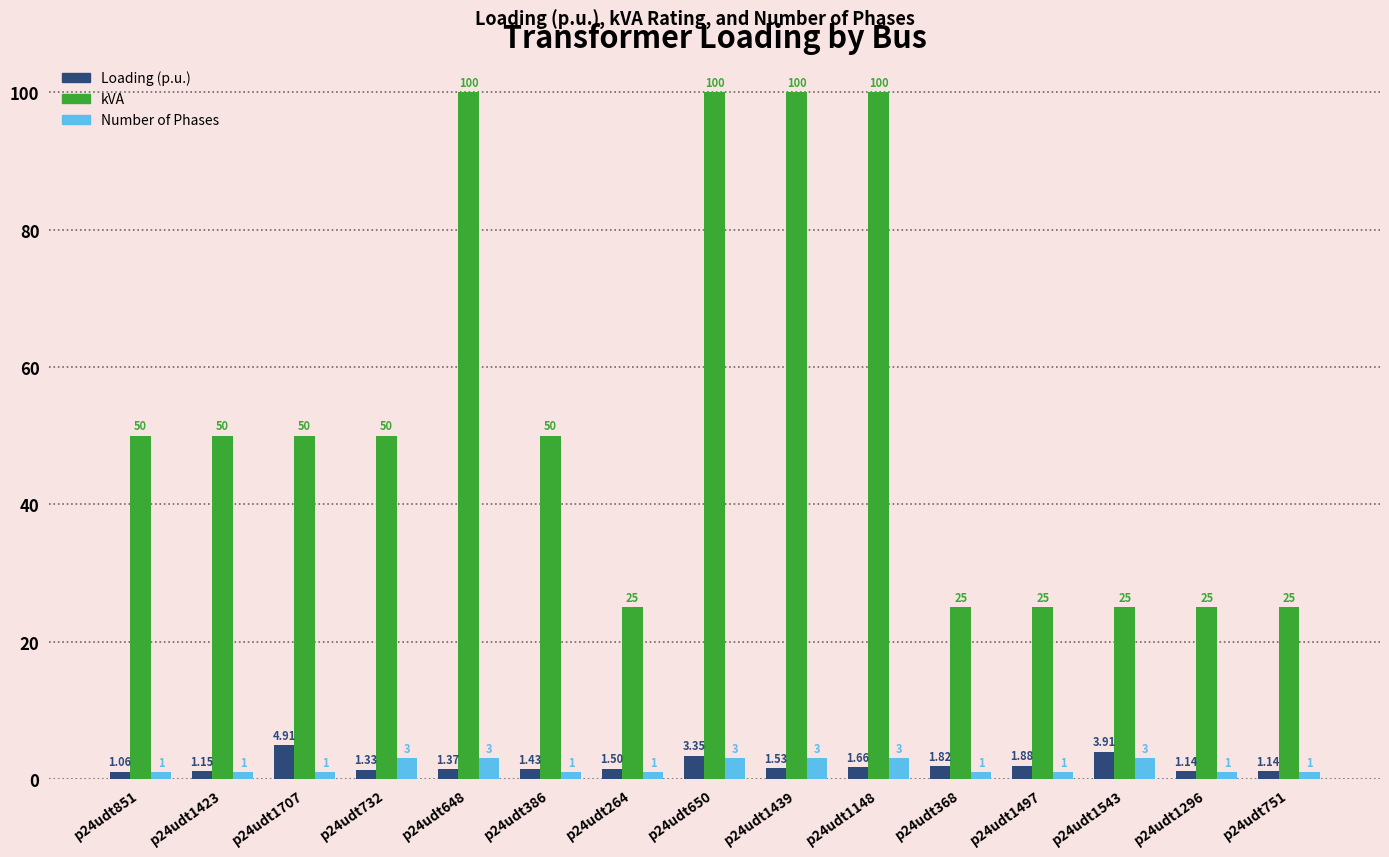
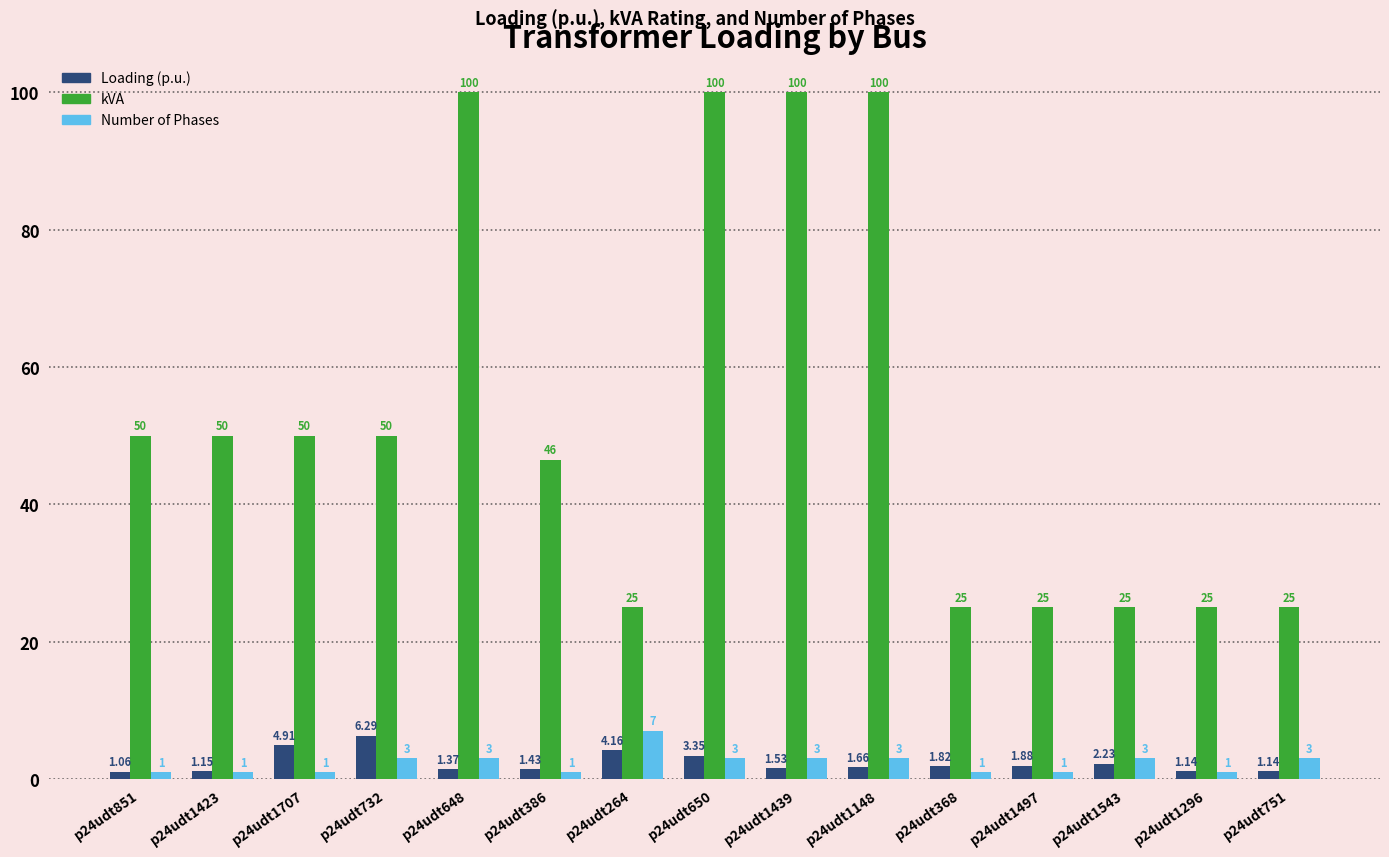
Loading (p.u.), p24udt732: 1.33 -> 6.29
kVA, p24udt386: 50 -> 46
Loading (p.u.), p24udt264: 1.50 -> 4.16
Number of Phases, p24udt264: 1 -> 7
Loading (p.u.), p24udt1543: 3.91 -> 2.23
Number of Phases, p24udt751: 1 -> 3
